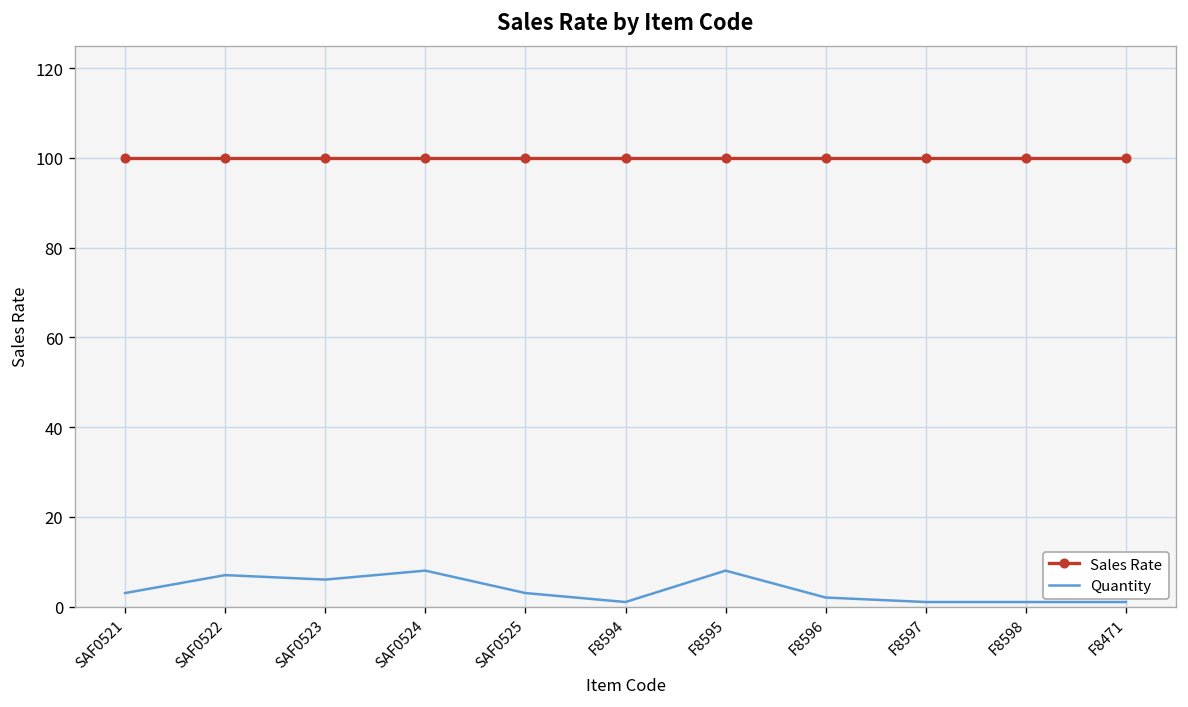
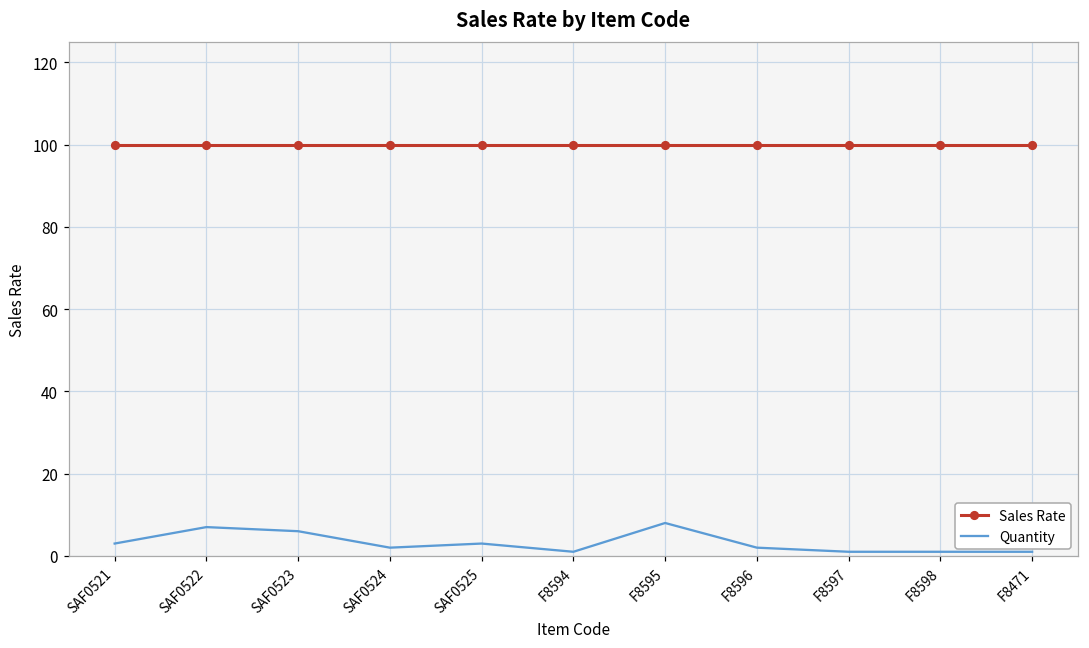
Quantity, SAF0524: 8 -> 2
